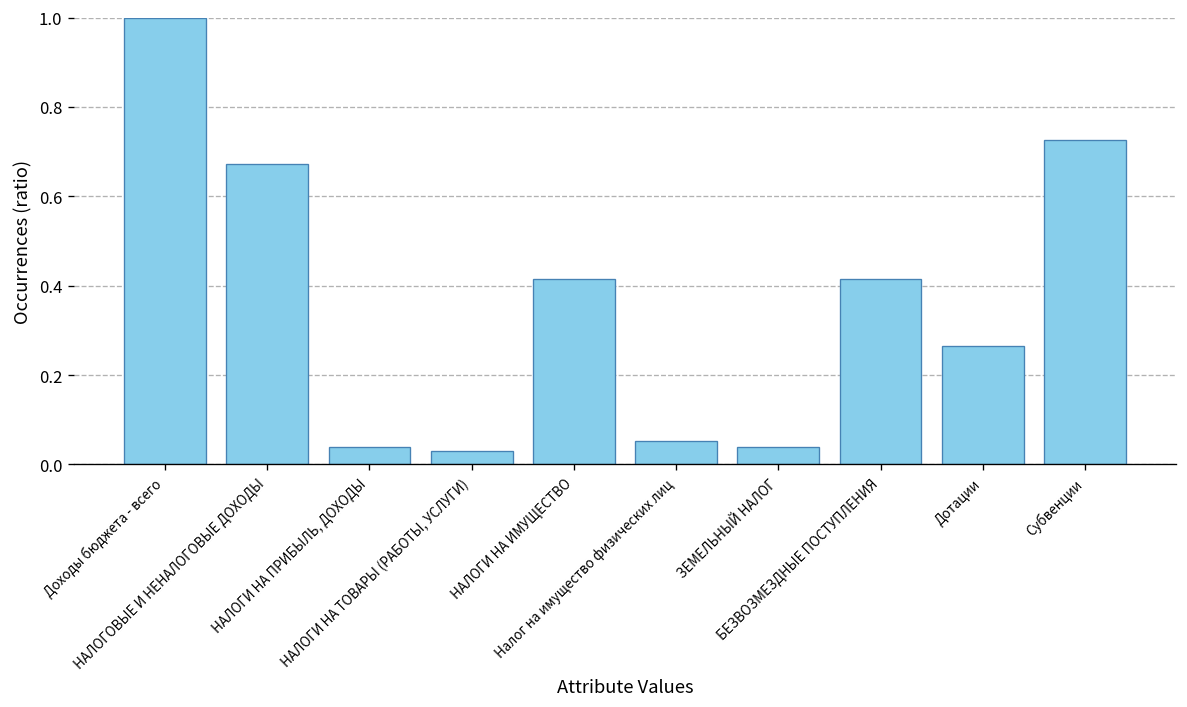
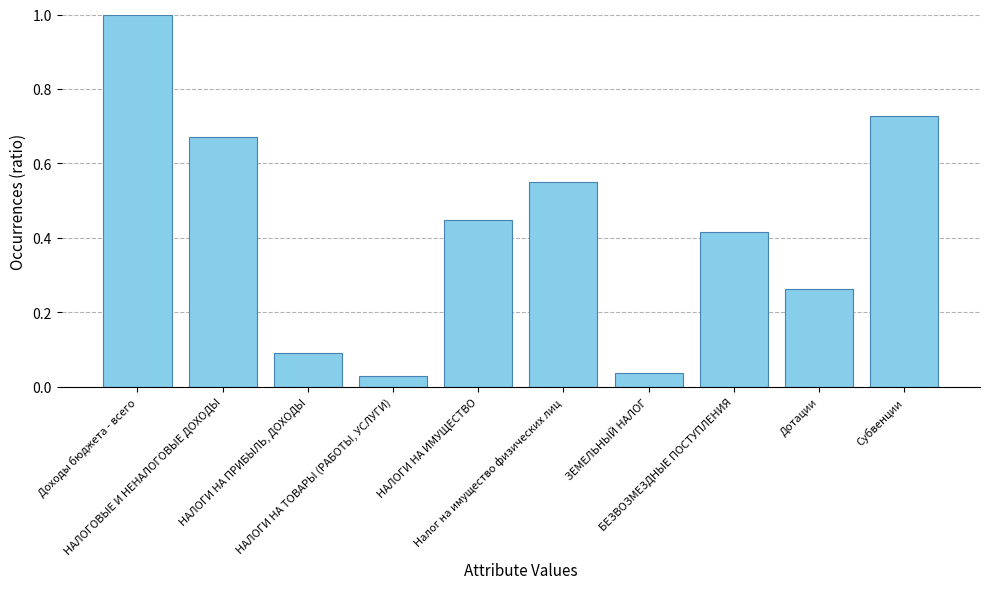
НАЛОГИ НА ПРИБЫЛЬ, ДОХОДЫ: 0.04 -> 0.09
НАЛОГИ НА ИМУЩЕСТВО: 0.41 -> 0.45
Налог на имущество физических лиц: 0.05 -> 0.55
